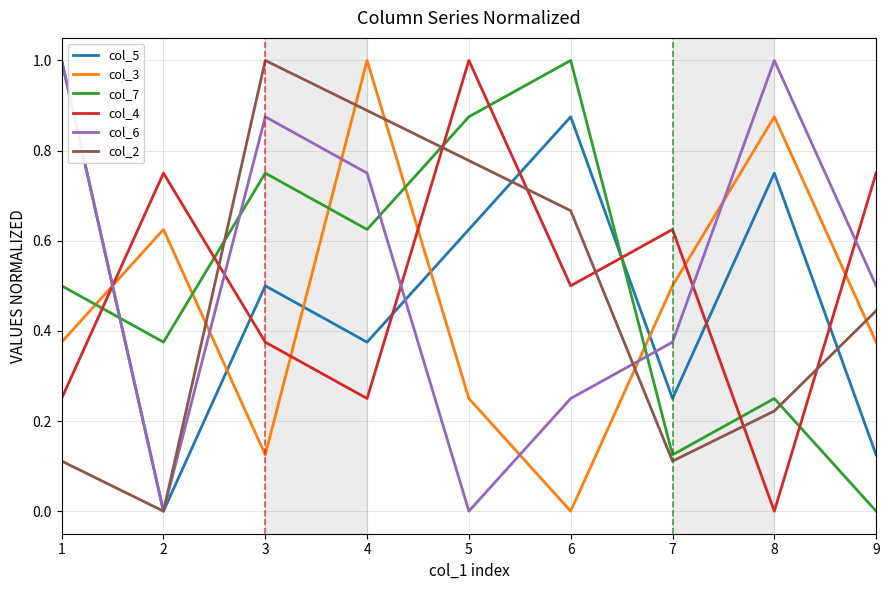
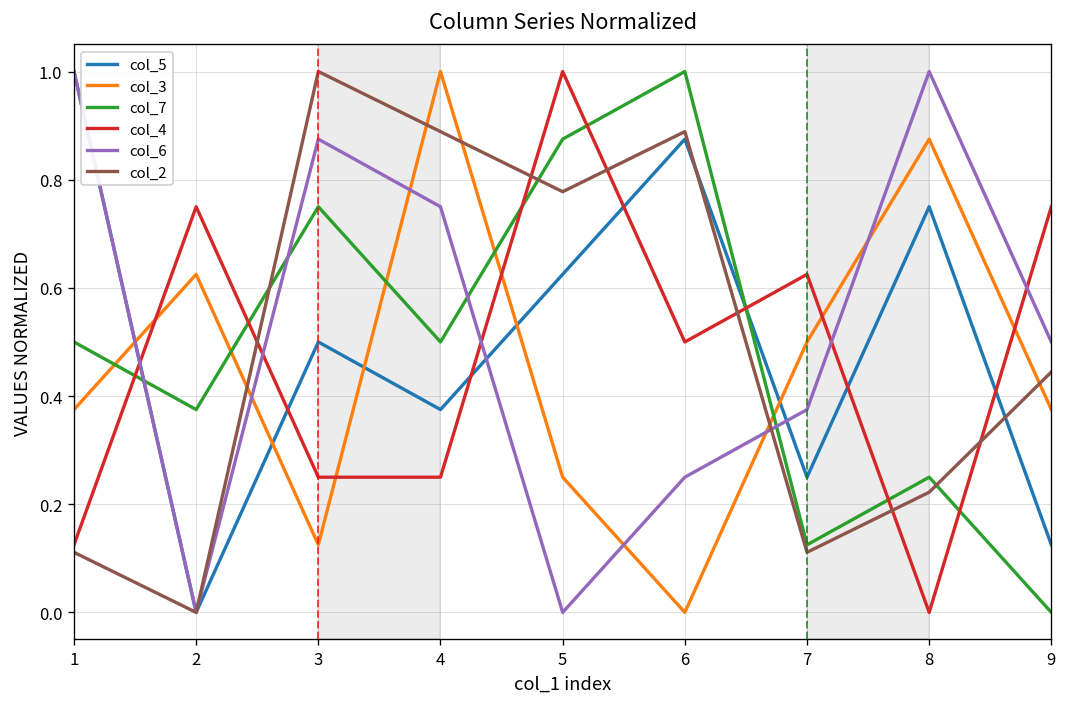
col_4, 1: 0.25 -> 0.13
col_4, 3: 0.38 -> 0.25
col_7, 4: 0.63 -> 0.50
col_2, 6: 0.67 -> 0.89
